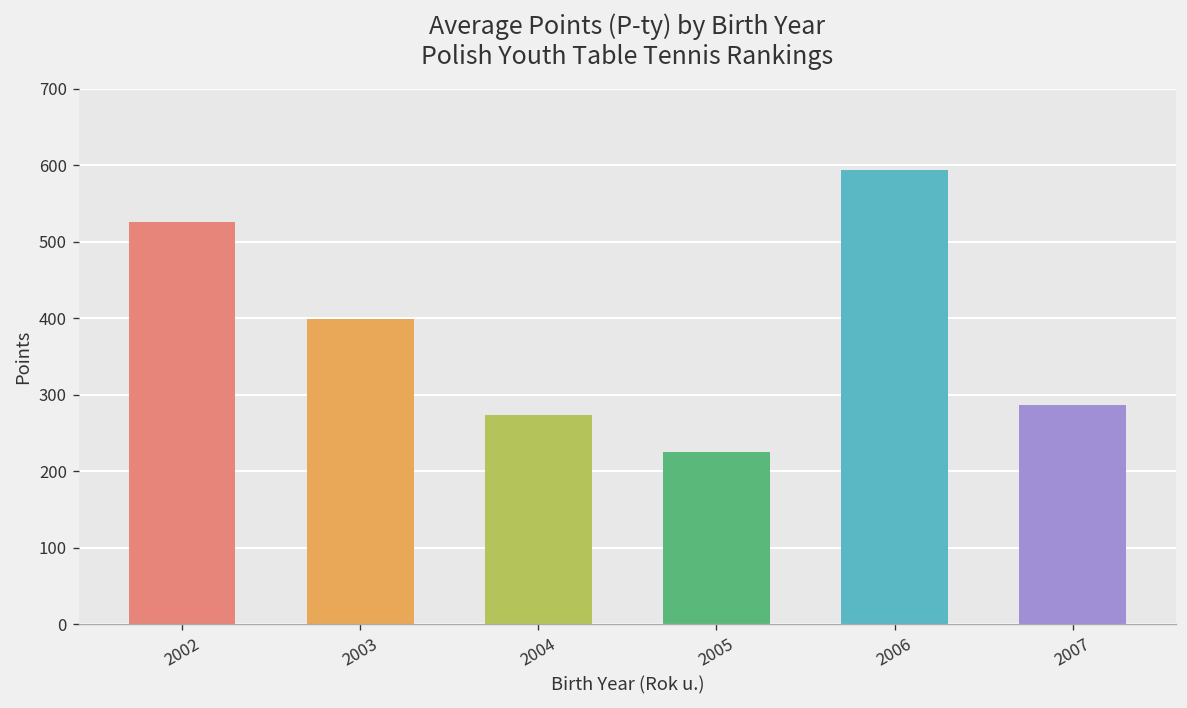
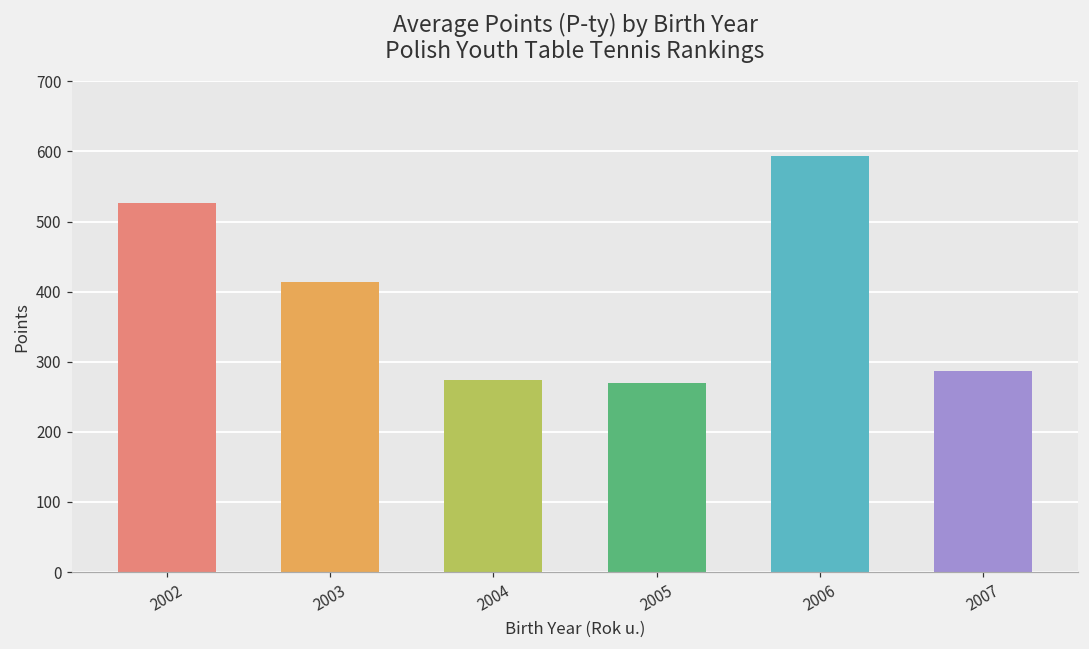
2003: 400 -> 410
2005: 230 -> 270
